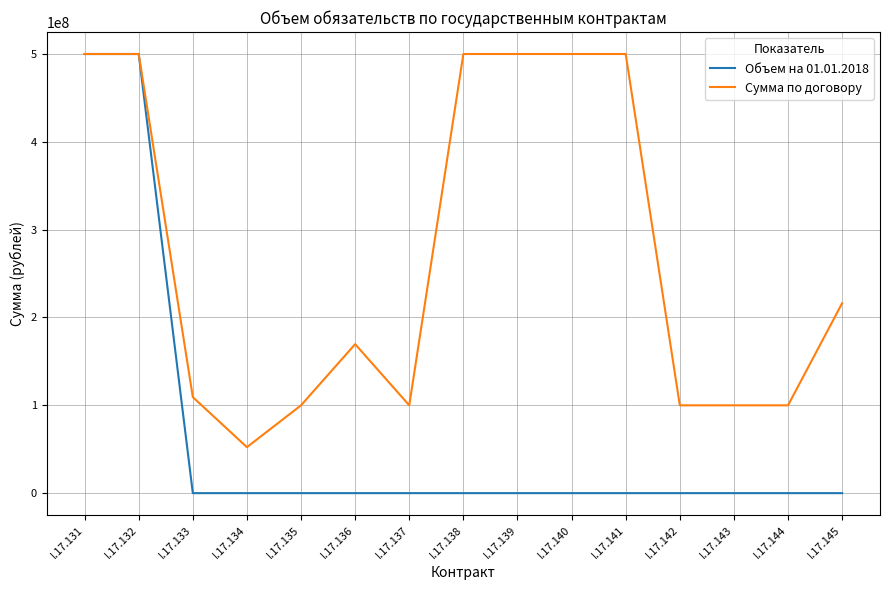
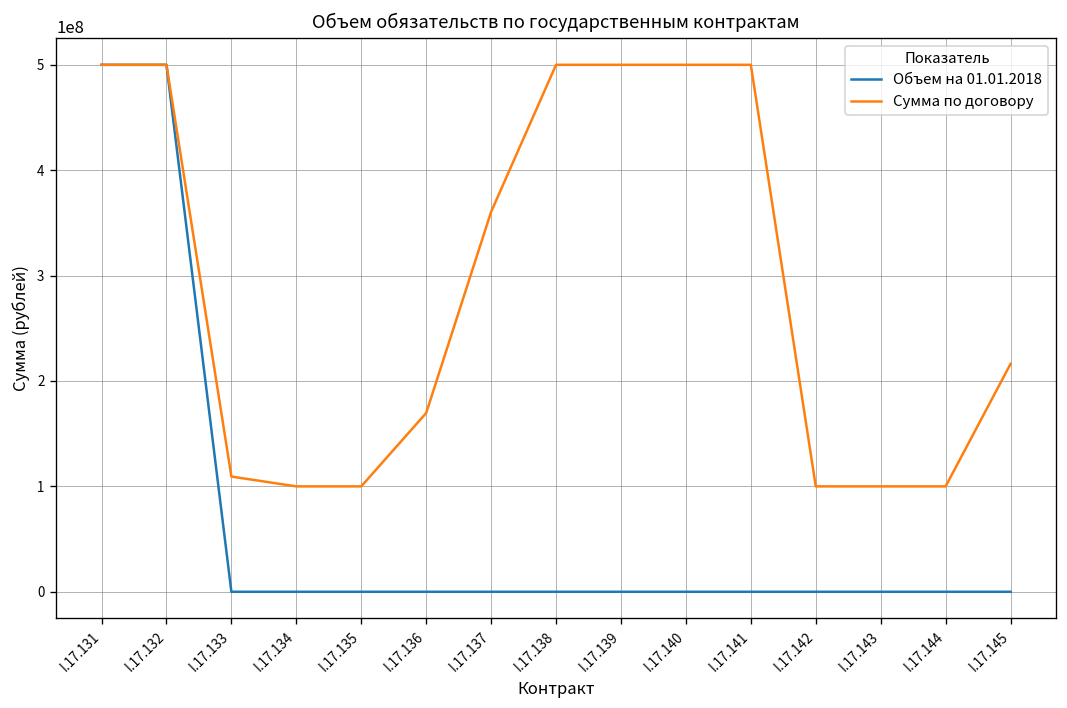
Сумма по договору, I.17.134: 50000000 -> 100000000
Сумма по договору, I.17.137: 100000000 -> 360000000
